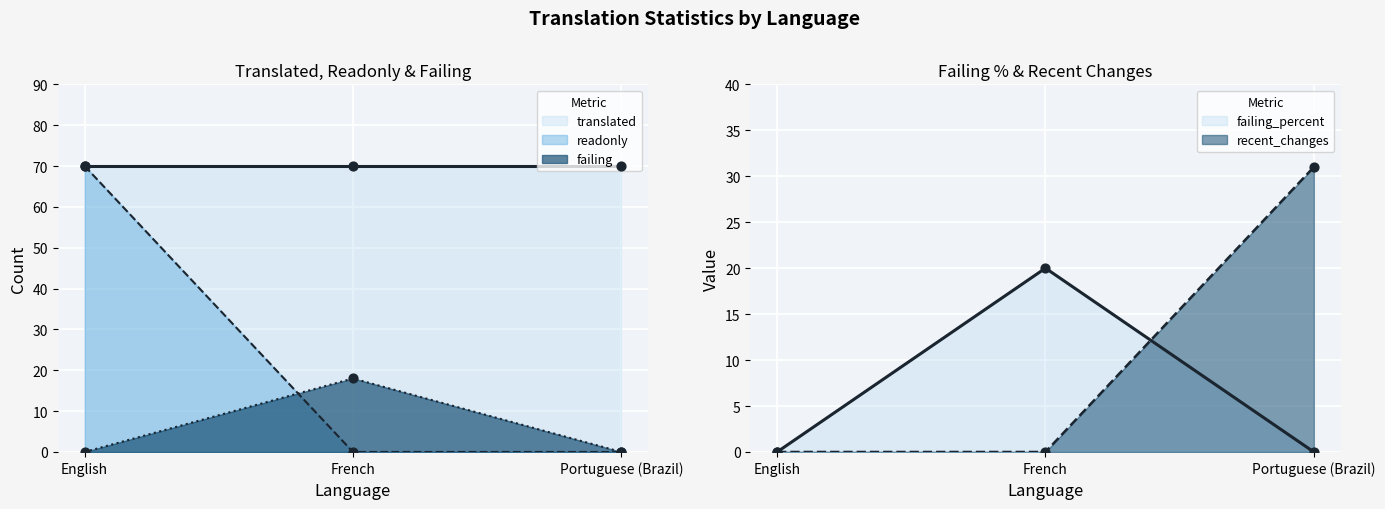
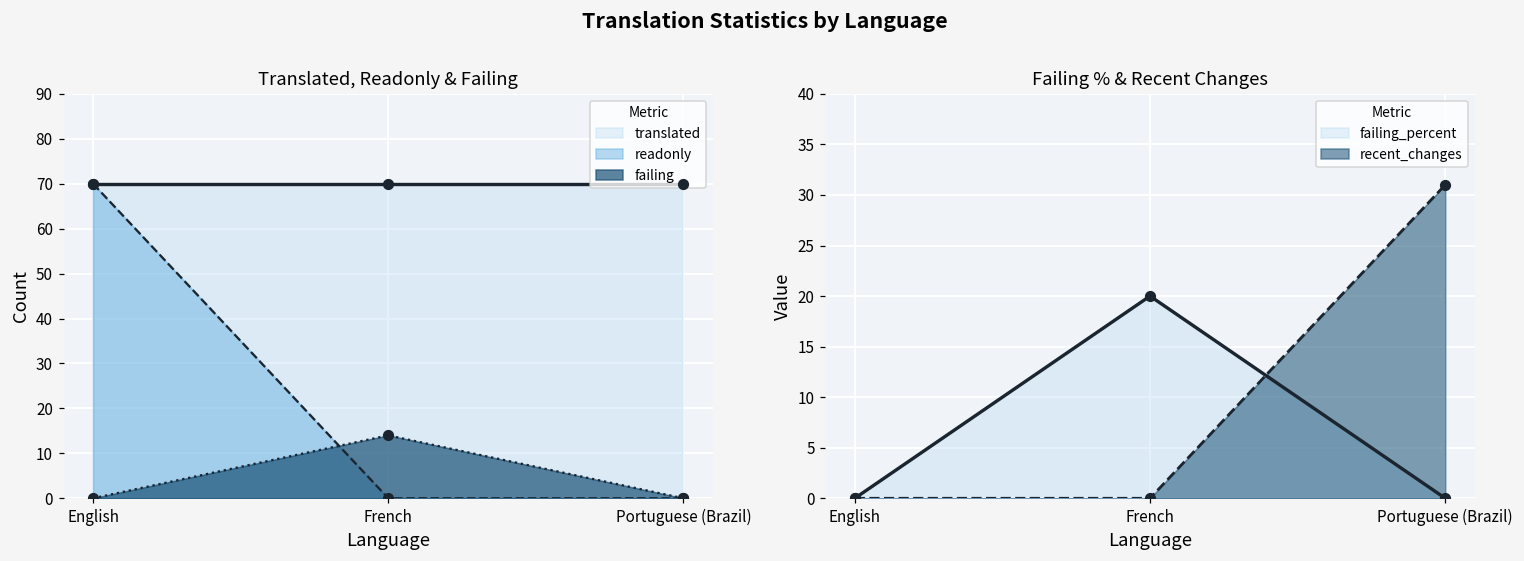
Translated, Readonly & Failing, failing, French: 18 -> 14
